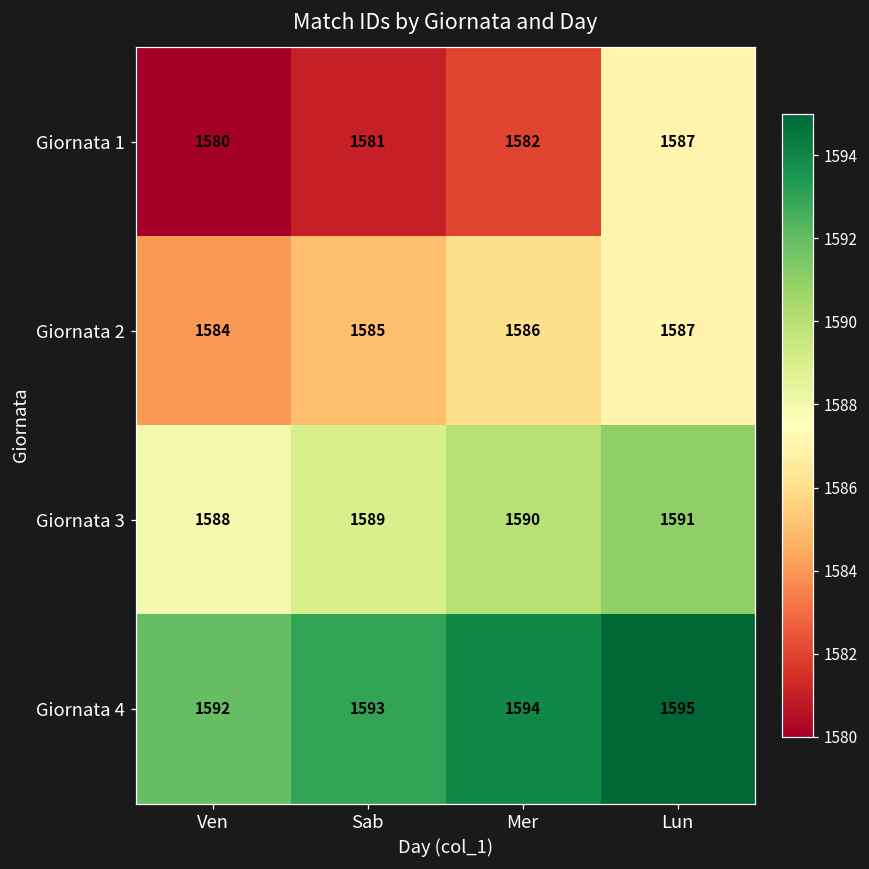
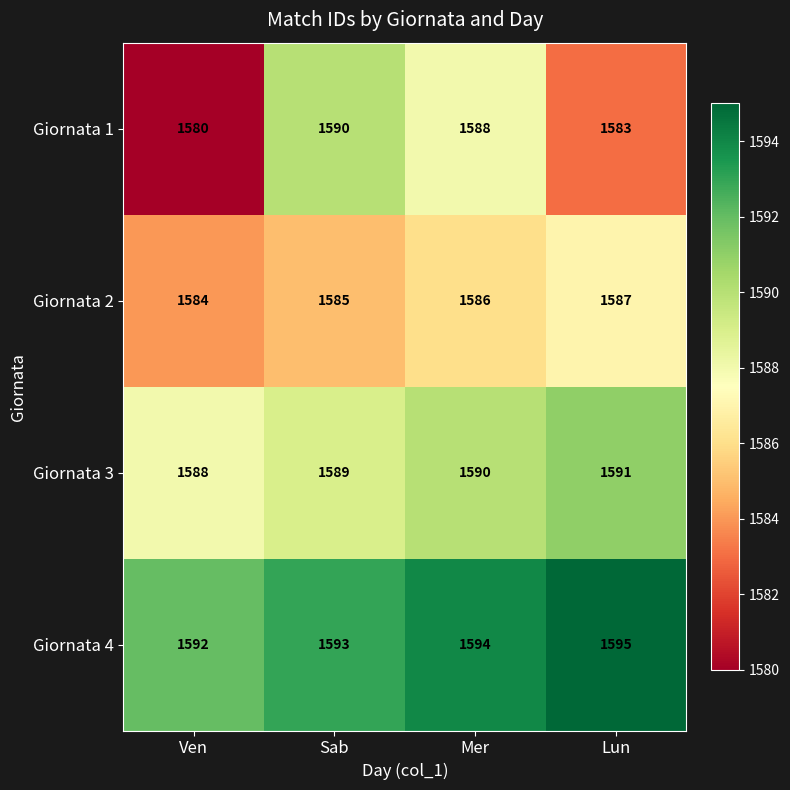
Giornata 1, Sab: 1581 -> 1590
Giornata 1, Mer: 1582 -> 1588
Giornata 1, Lun: 1587 -> 1583
